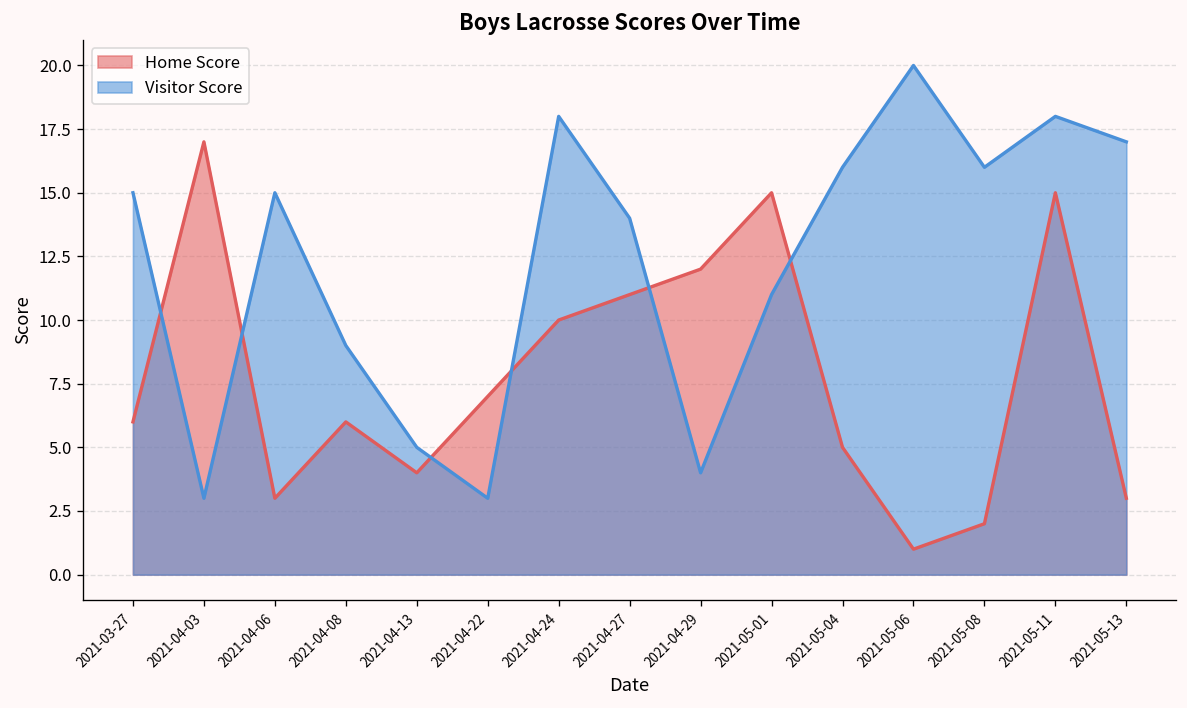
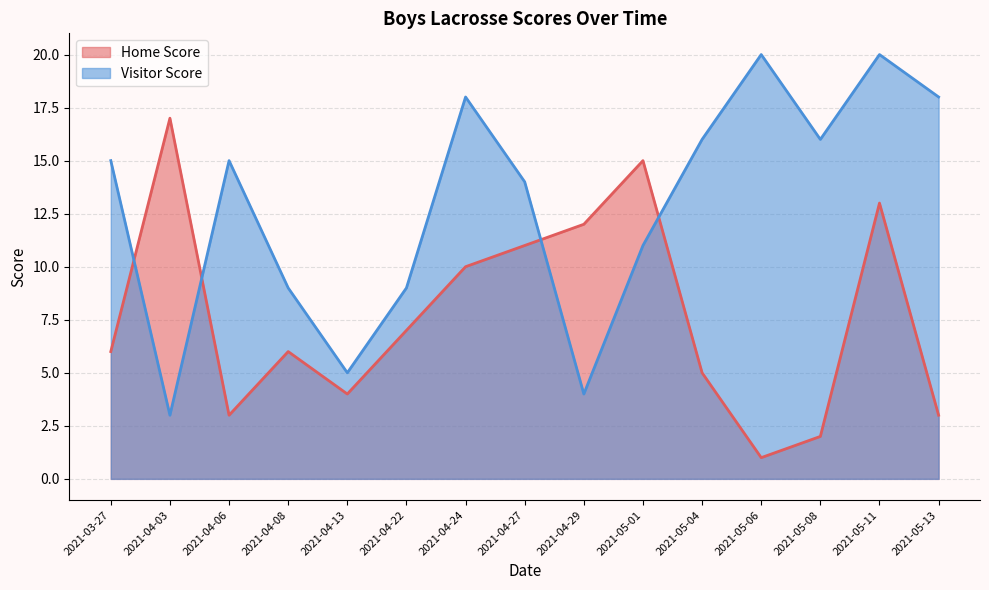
Visitor Score, 2021-04-22: 3 -> 9
Home Score, 2021-05-11: 15 -> 13
Visitor Score, 2021-05-11: 18 -> 20
Visitor Score, 2021-05-13: 17 -> 18
